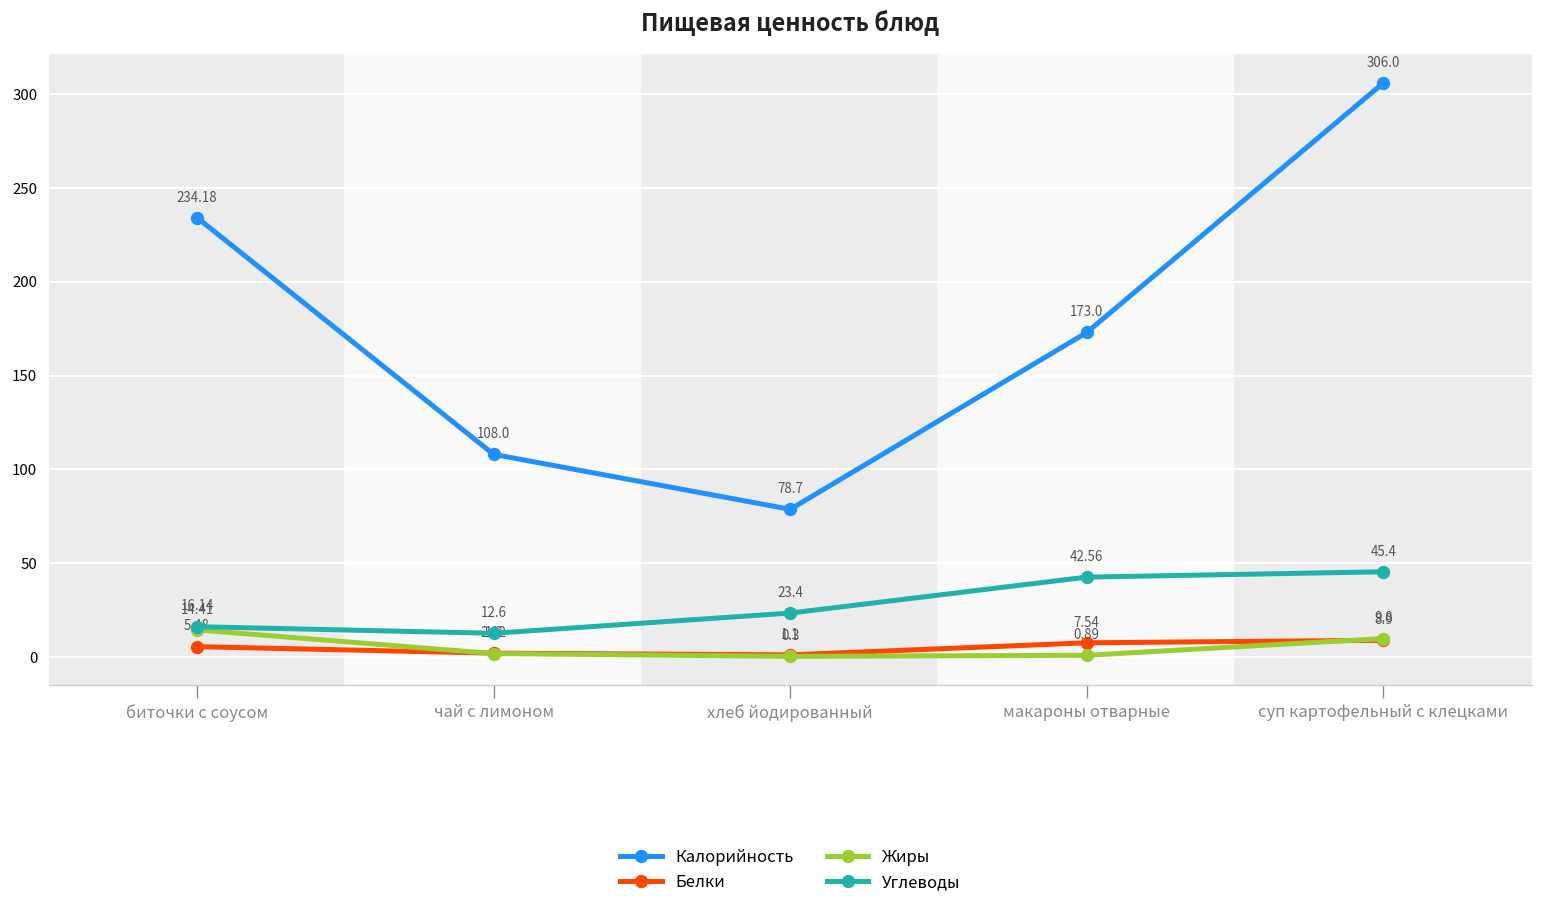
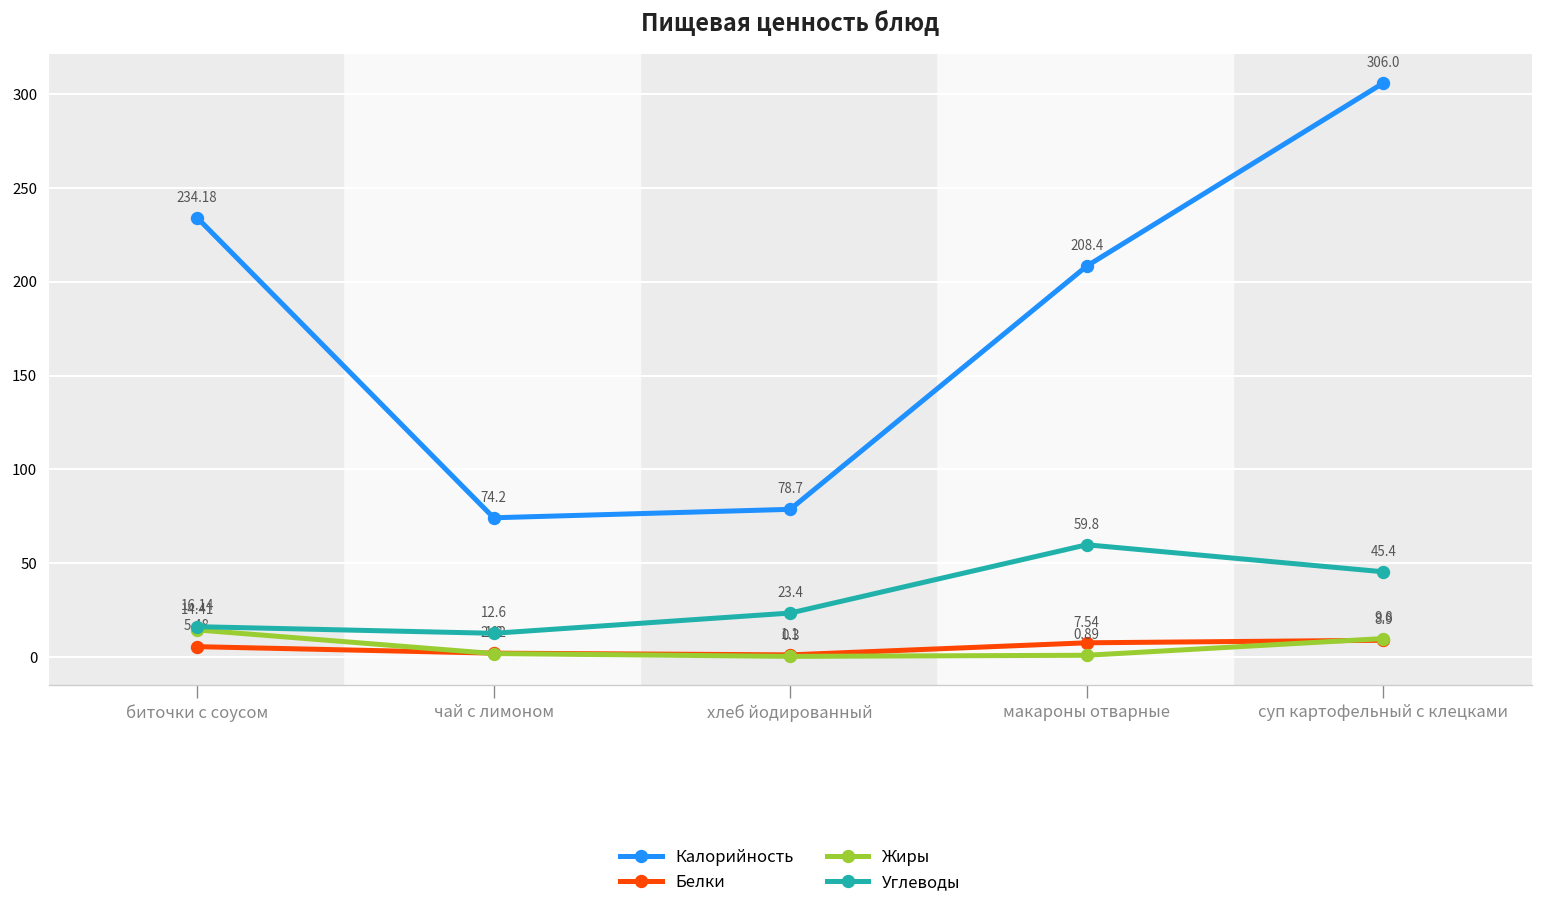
Калорийность, чай с лимоном: 108.0 -> 74.2
Калорийность, макароны отварные: 173.0 -> 208.4
Углеводы, макароны отварные: 42.56 -> 59.8
